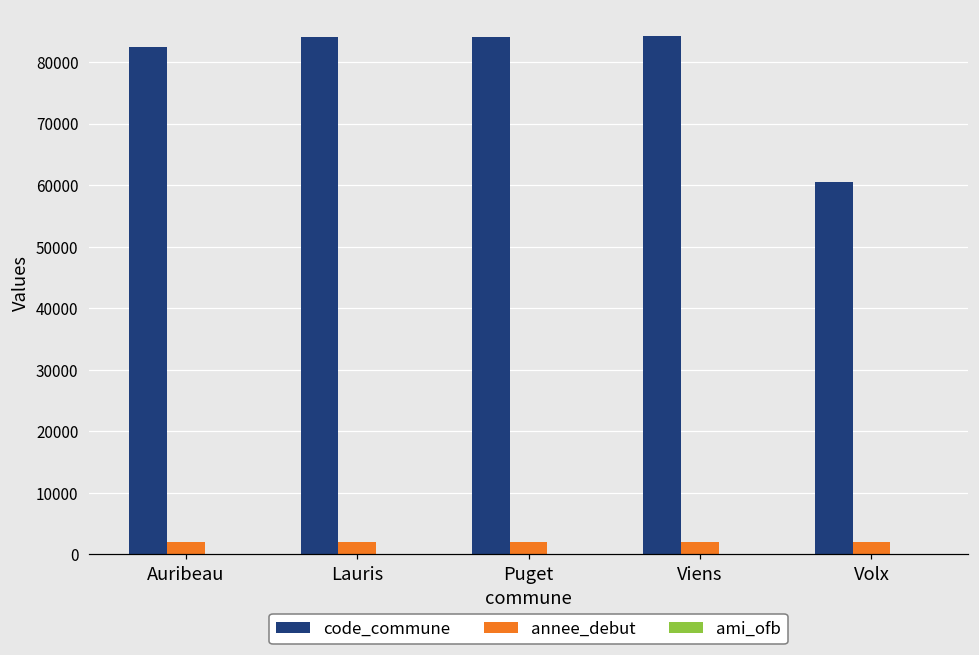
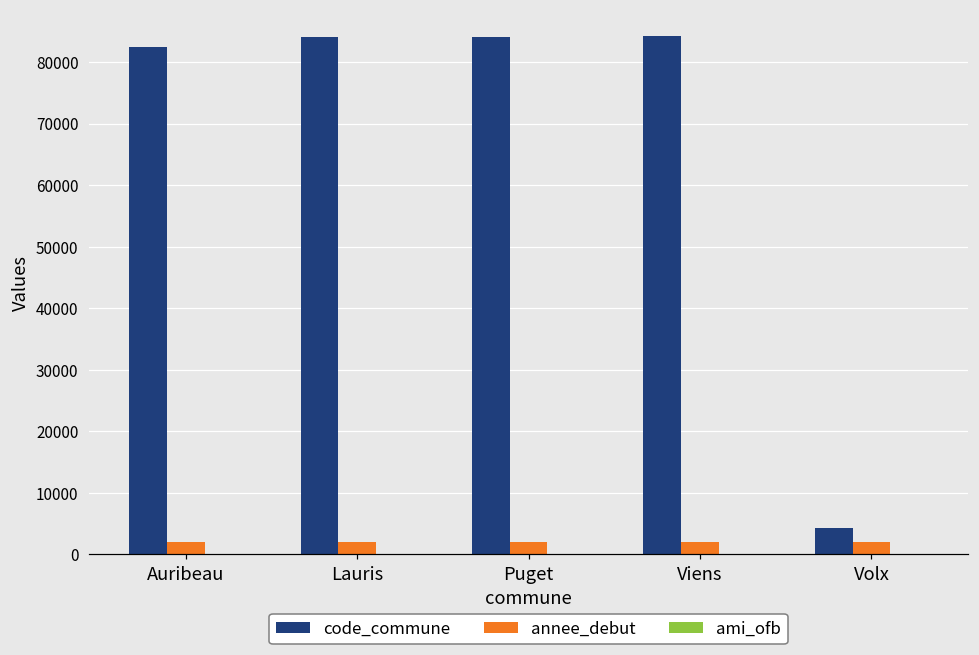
code_commune, Volx: 60000 -> 4000
